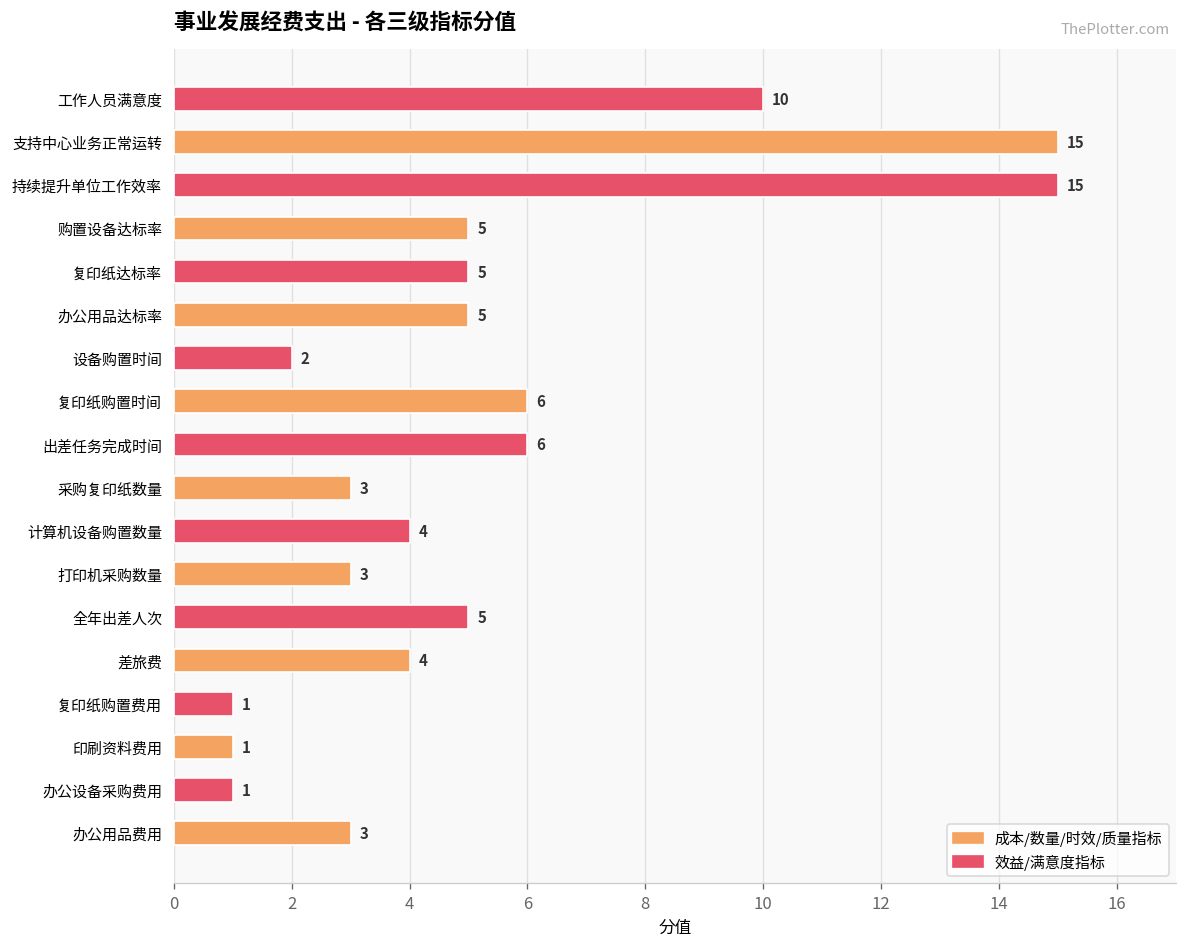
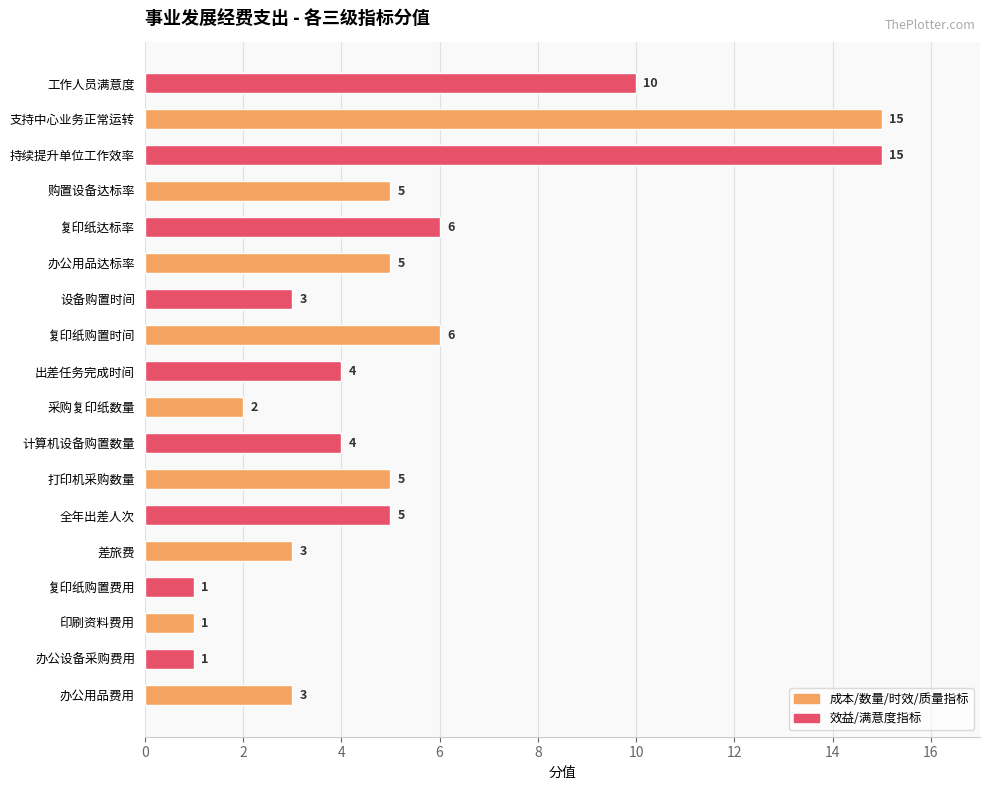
复印纸达标率: 5 -> 6
设备购置时间: 2 -> 3
出差任务完成时间: 6 -> 4
采购复印纸数量: 3 -> 2
打印机采购数量: 3 -> 5
差旅费: 4 -> 3
